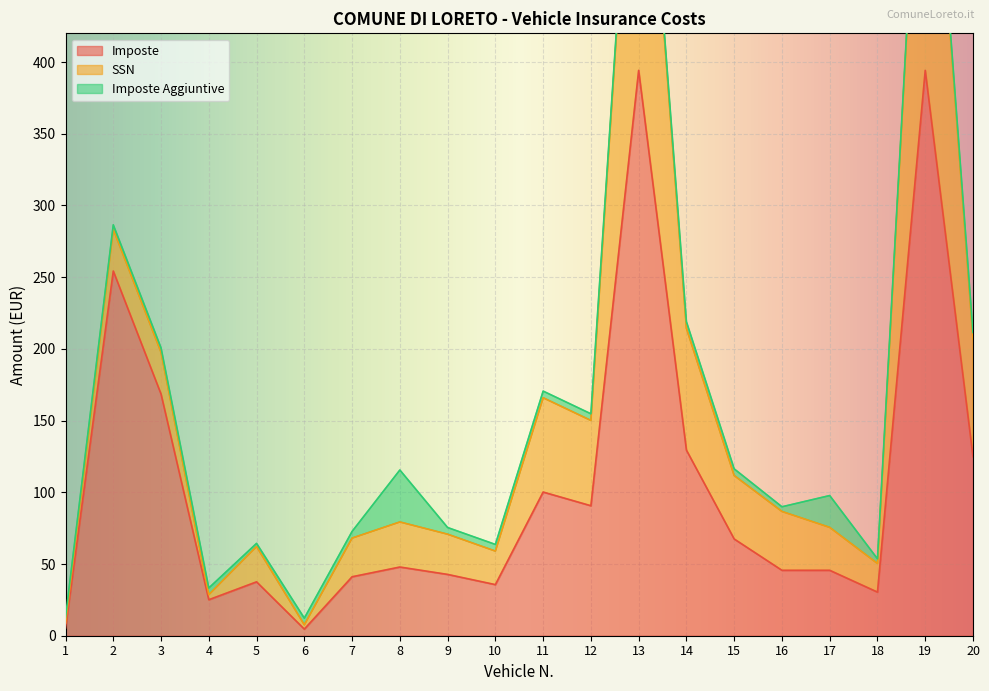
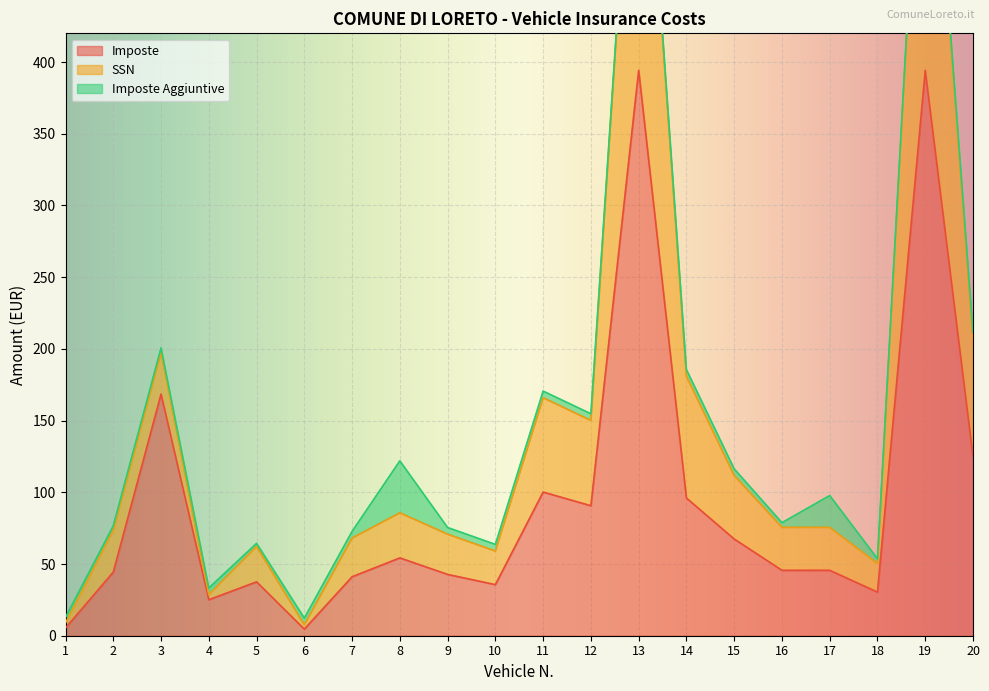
Imposte, 2: 254 -> 44
Imposte, 8: 48 -> 54
Imposte, 14: 129 -> 96
SSN, 16: 41 -> 30
